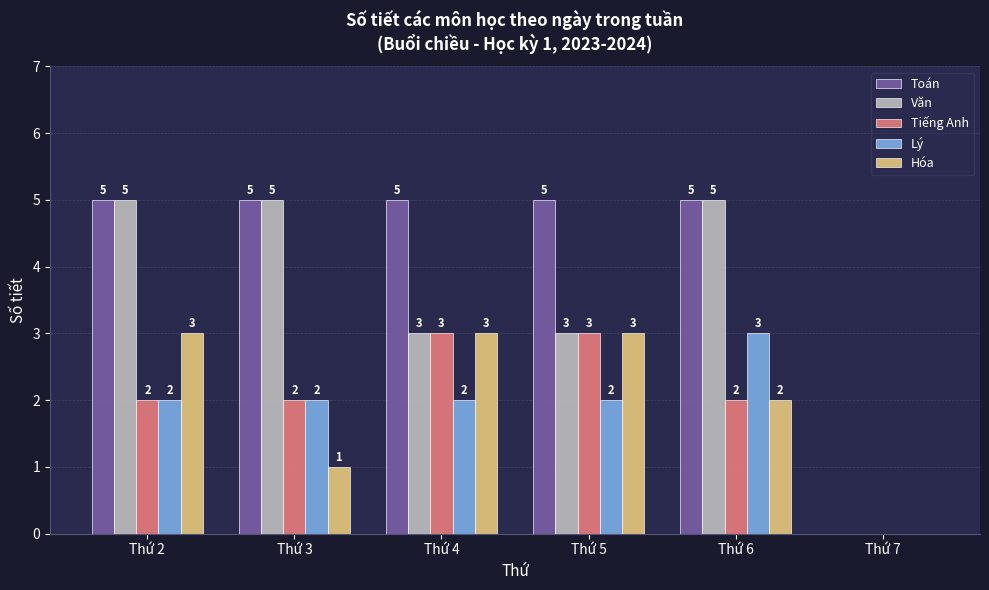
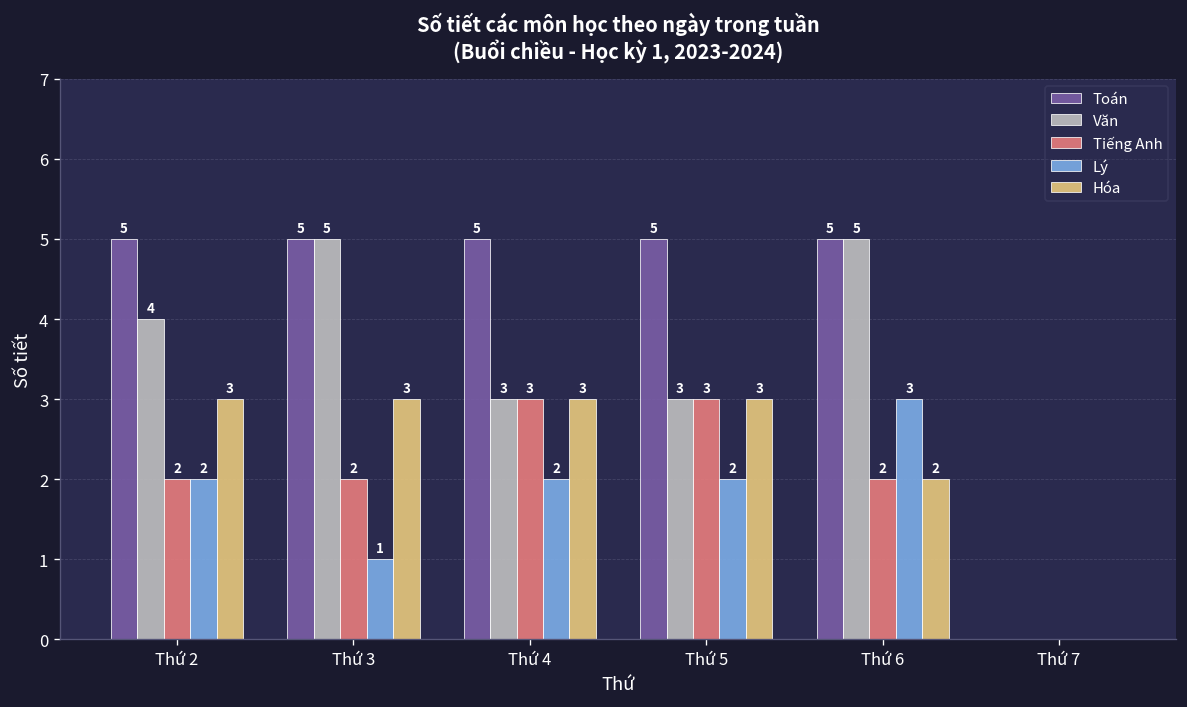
Văn, Thứ 2: 5 -> 4
Lý, Thứ 3: 2 -> 1
Hóa, Thứ 3: 1 -> 3
